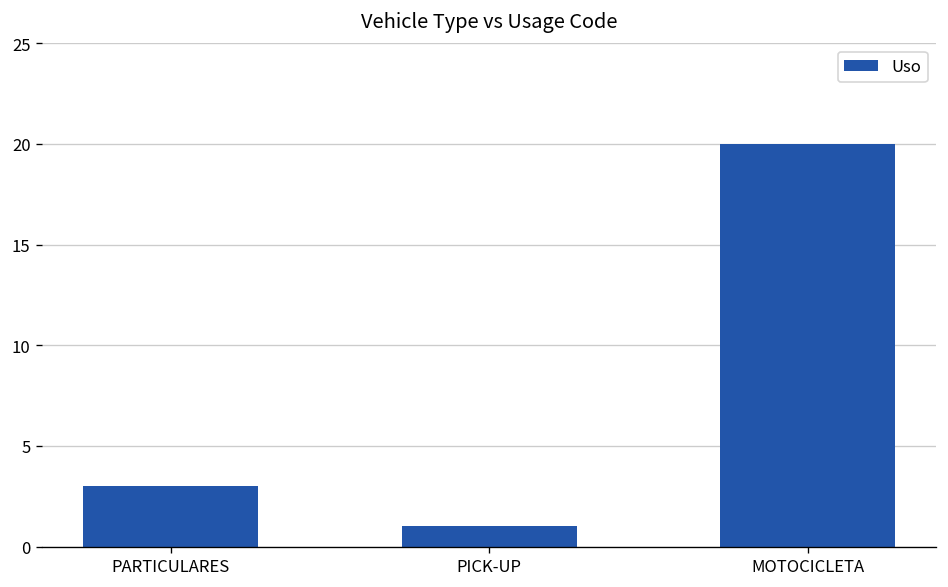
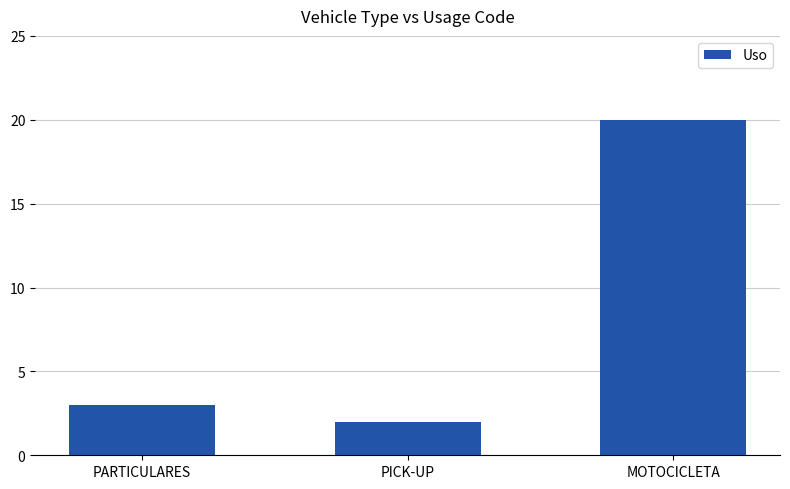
PICK-UP: 1 -> 2
